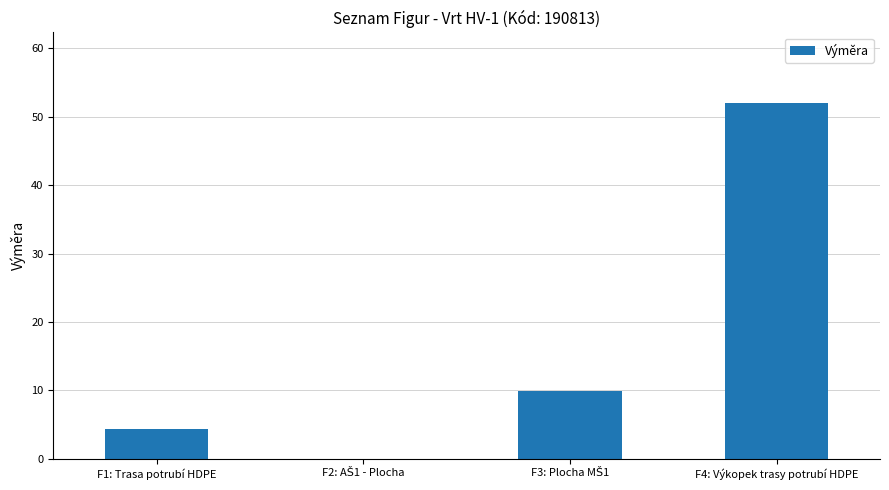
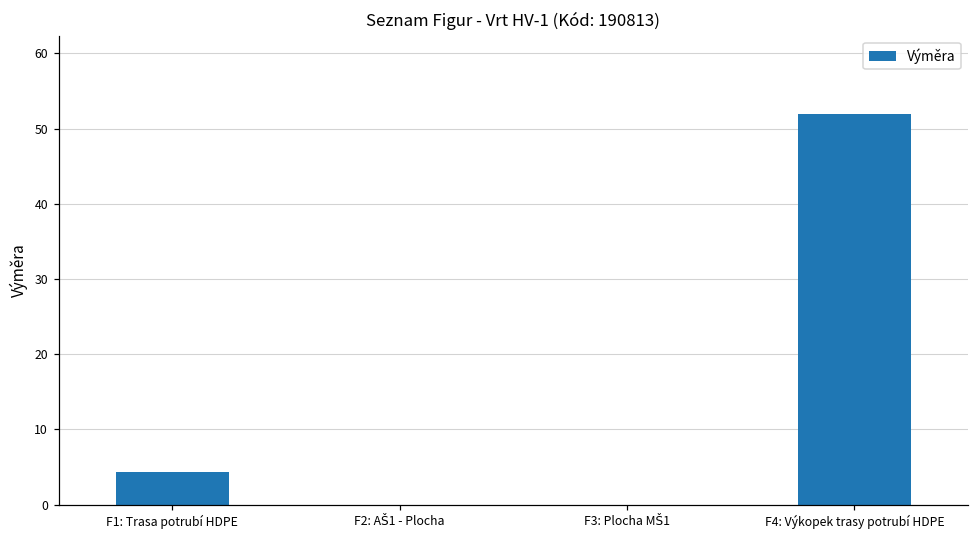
F3: Plocha MŠ1: 10 -> 0
